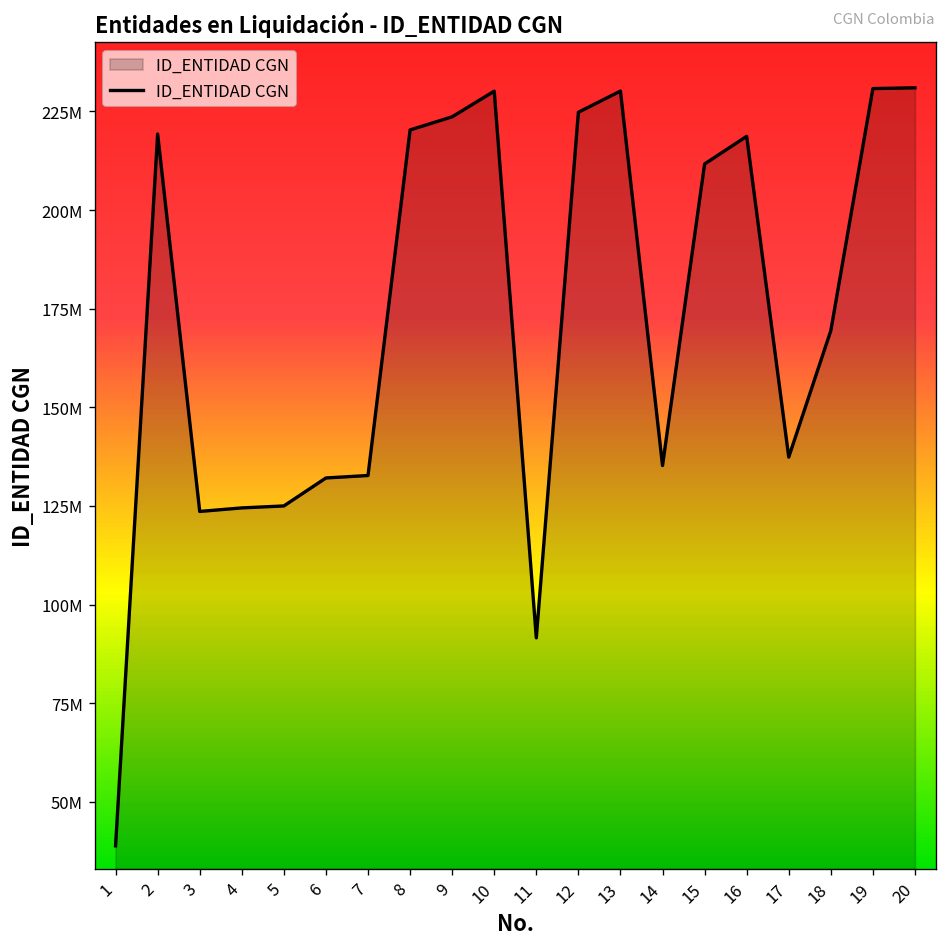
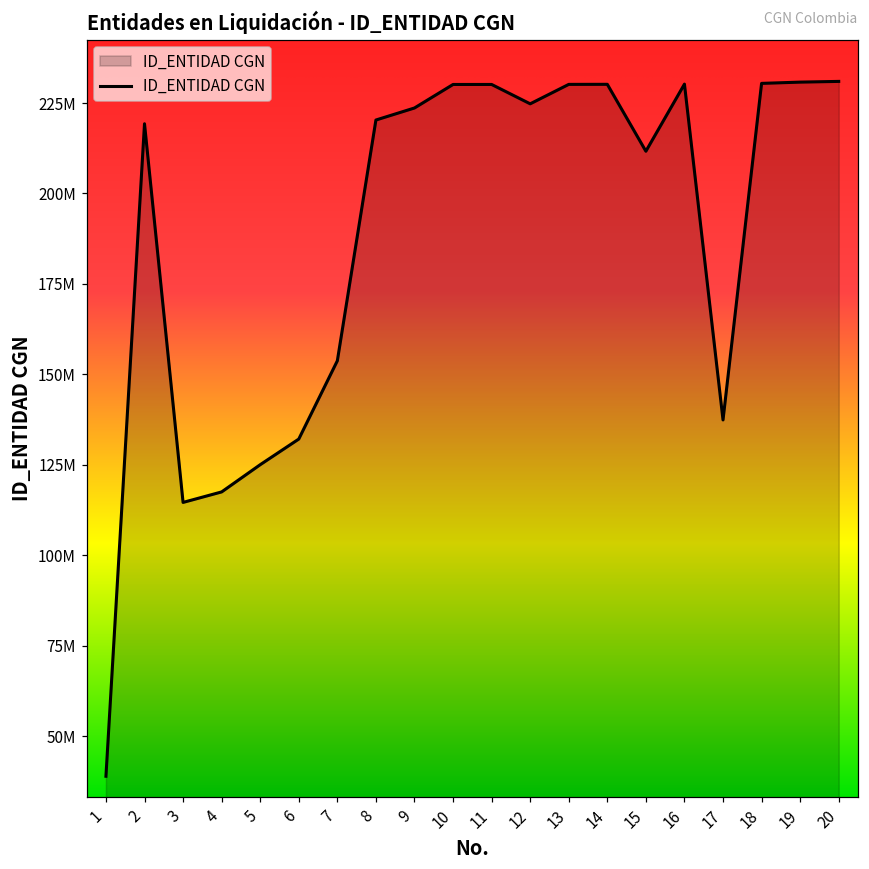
3: 124000000 -> 115000000
4: 125000000 -> 117000000
7: 133000000 -> 154000000
11: 92000000 -> 230000000
14: 135000000 -> 230000000
16: 219000000 -> 230000000
18: 169000000 -> 230000000
